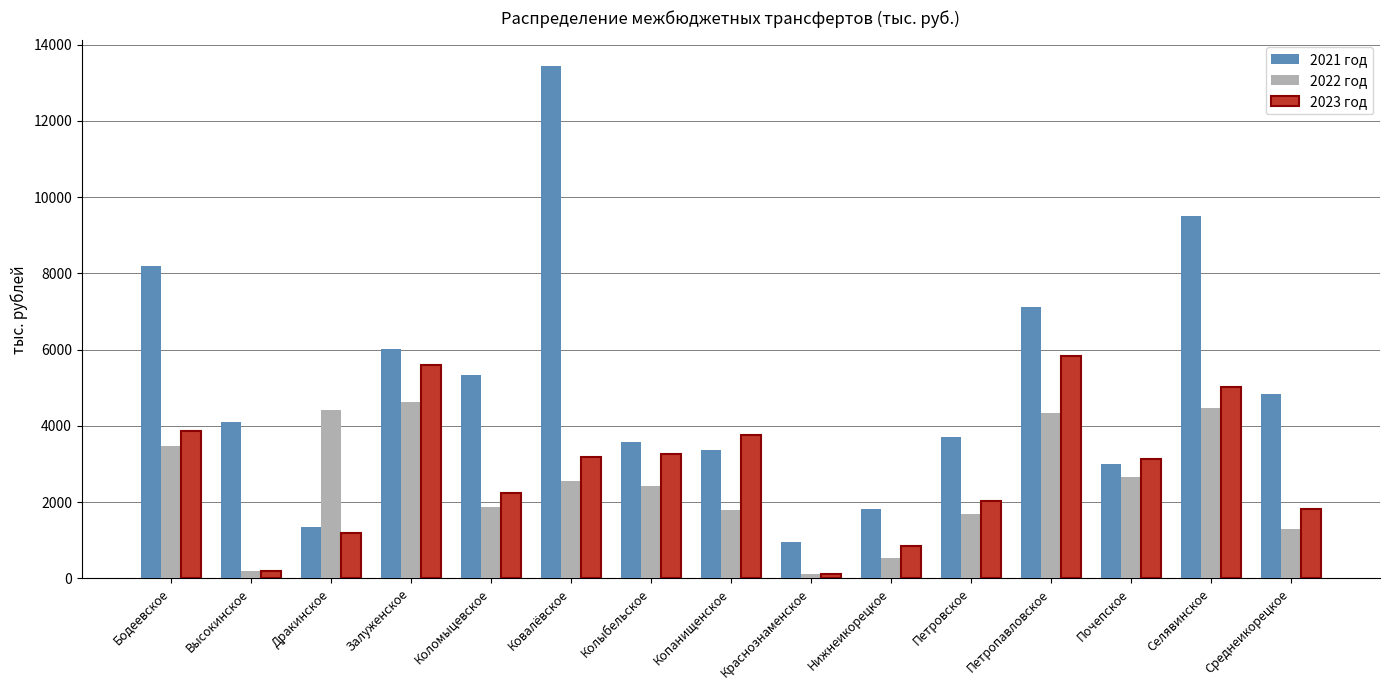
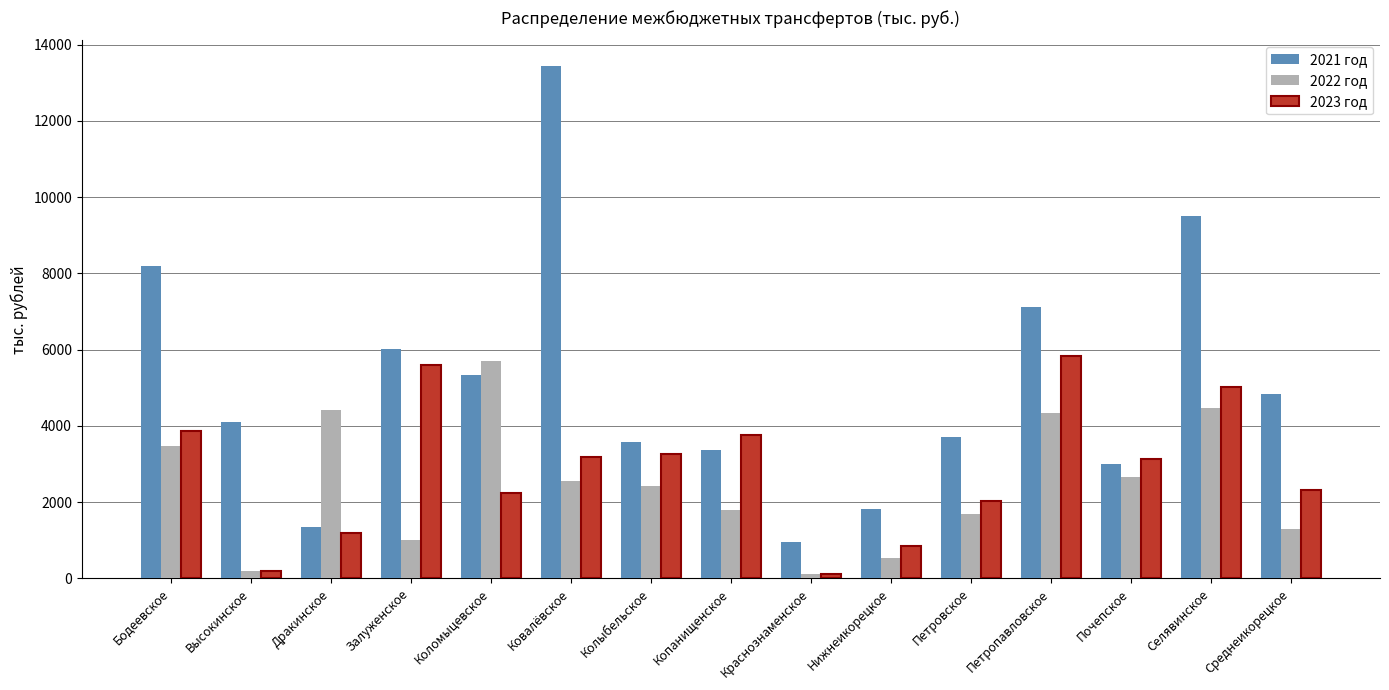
2022 год, Залуженское: 4600 -> 1000
2022 год, Коломыцевское: 1900 -> 5700
2023 год, Среднеикорецкое: 1800 -> 2300
